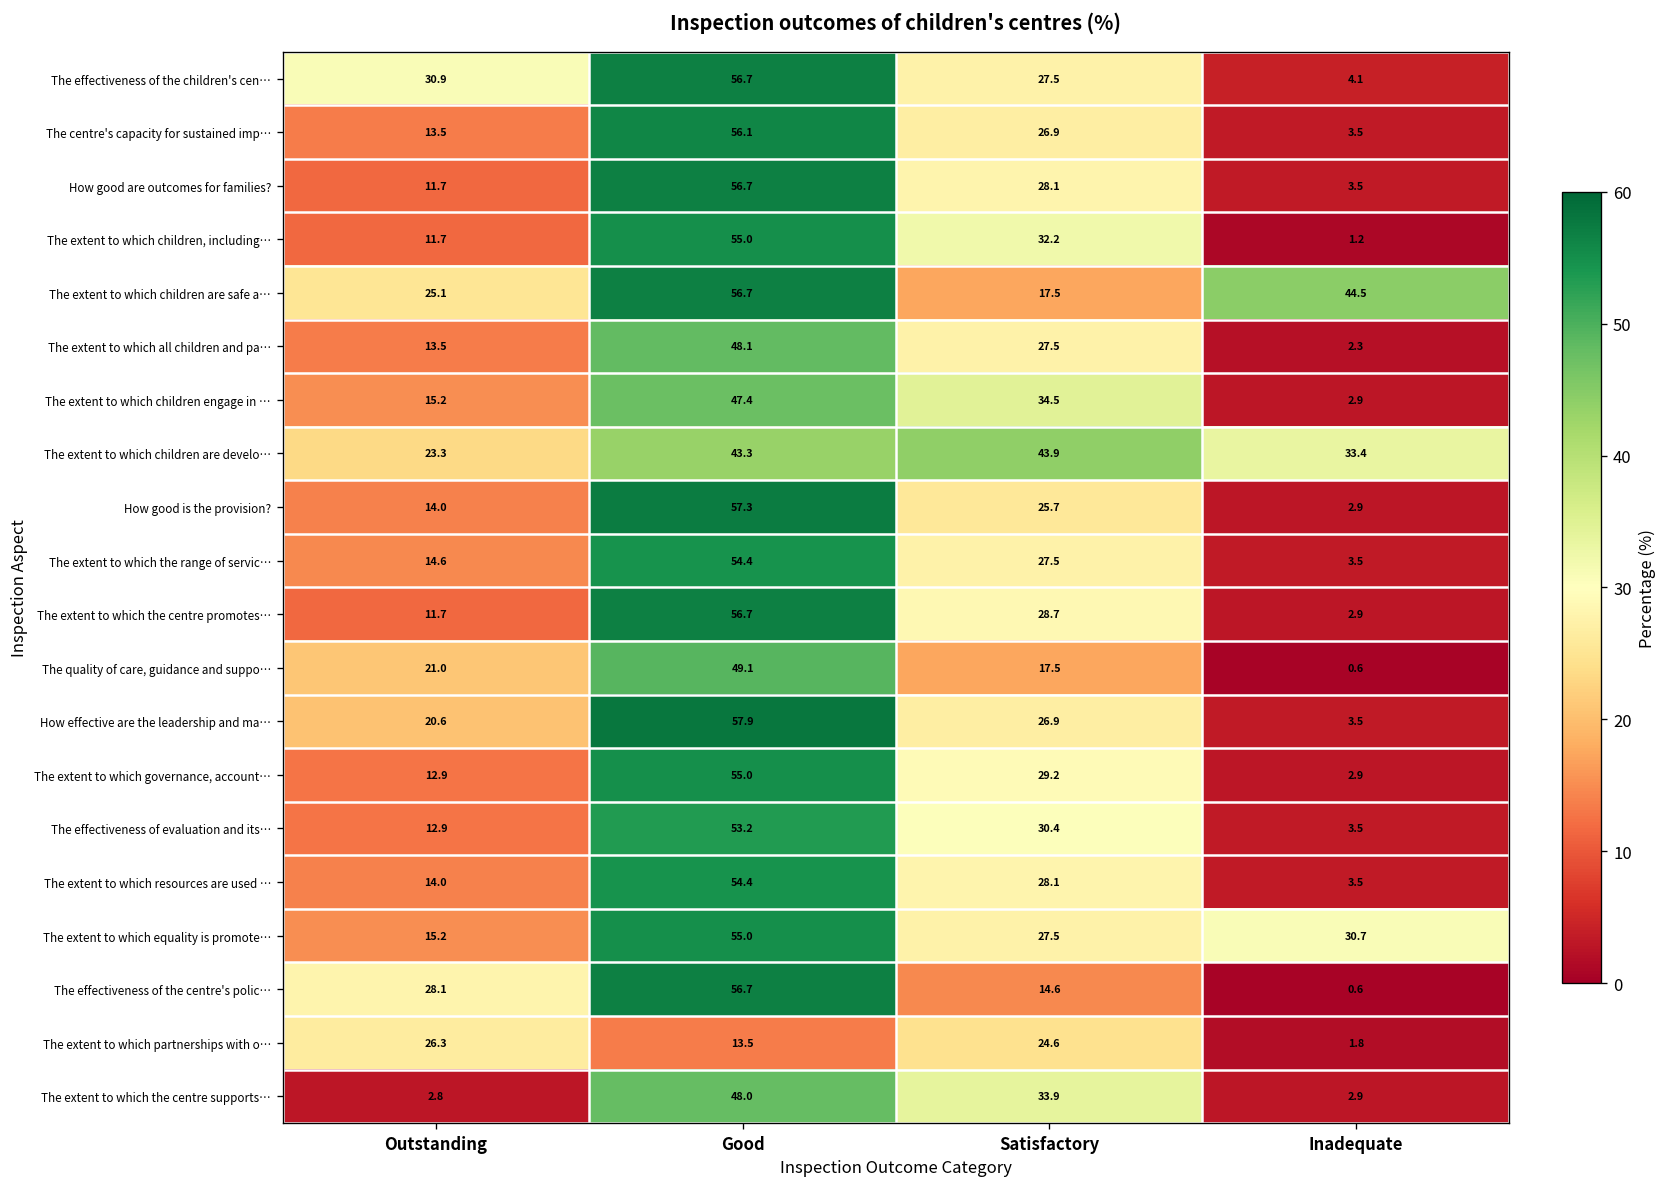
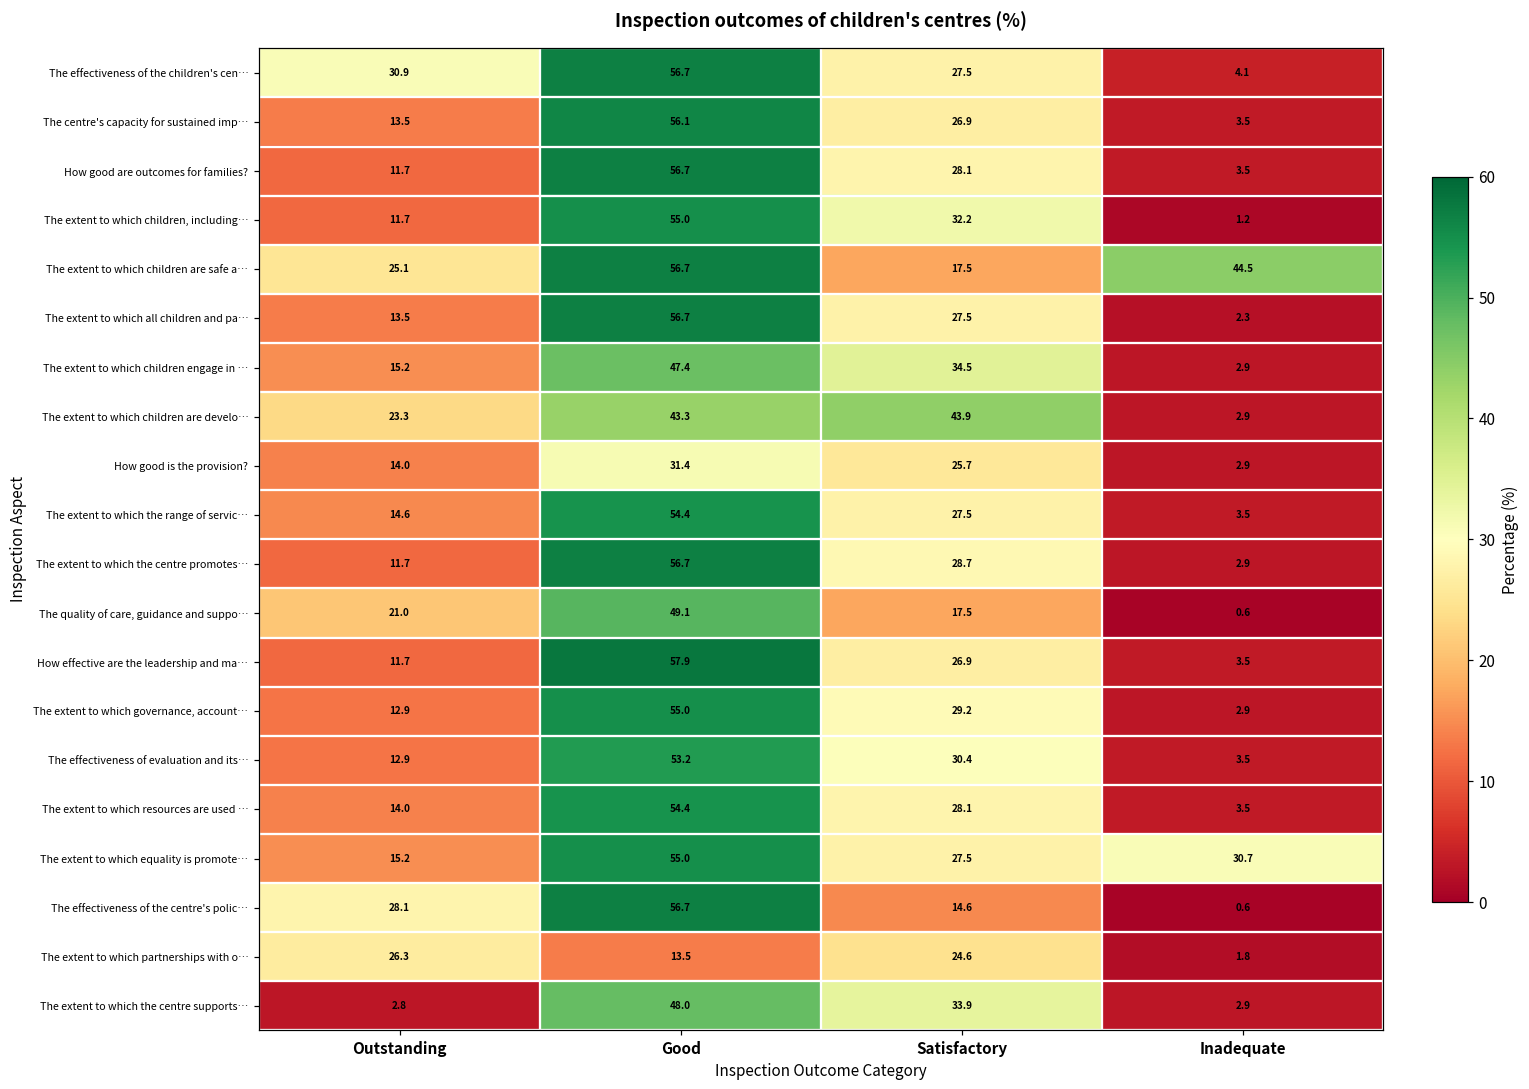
The extent to which all children and pa…, Good: 48.1 -> 56.7
The extent to which children are develo…, Inadequate: 33.4 -> 2.9
How good is the provision?, Good: 57.3 -> 31.4
How effective are the leadership and ma…, Outstanding: 20.6 -> 11.7
